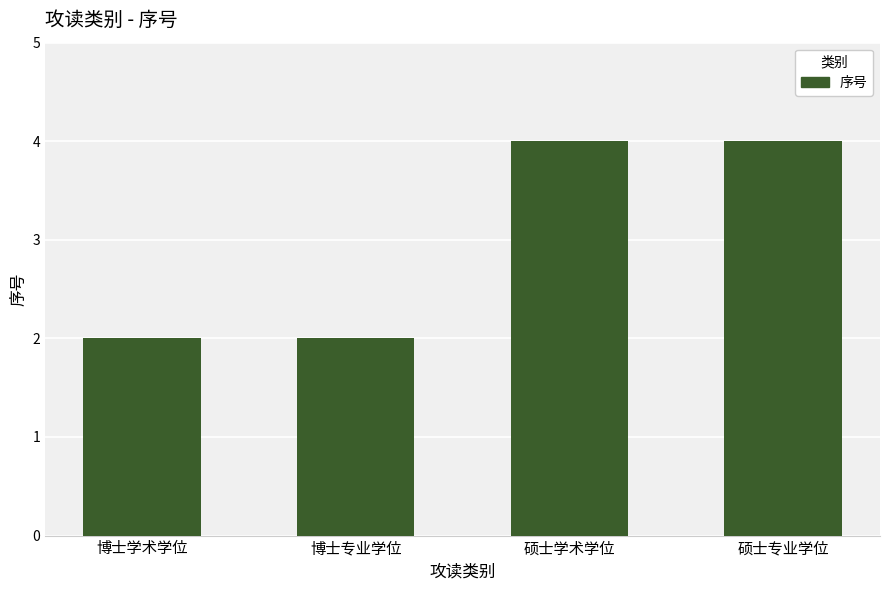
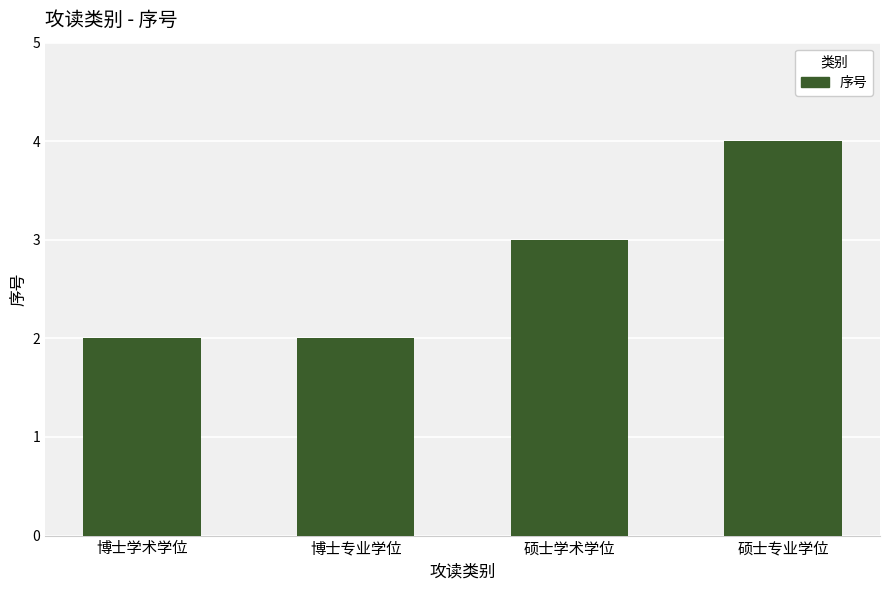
硕士学术学位: 4 -> 3
